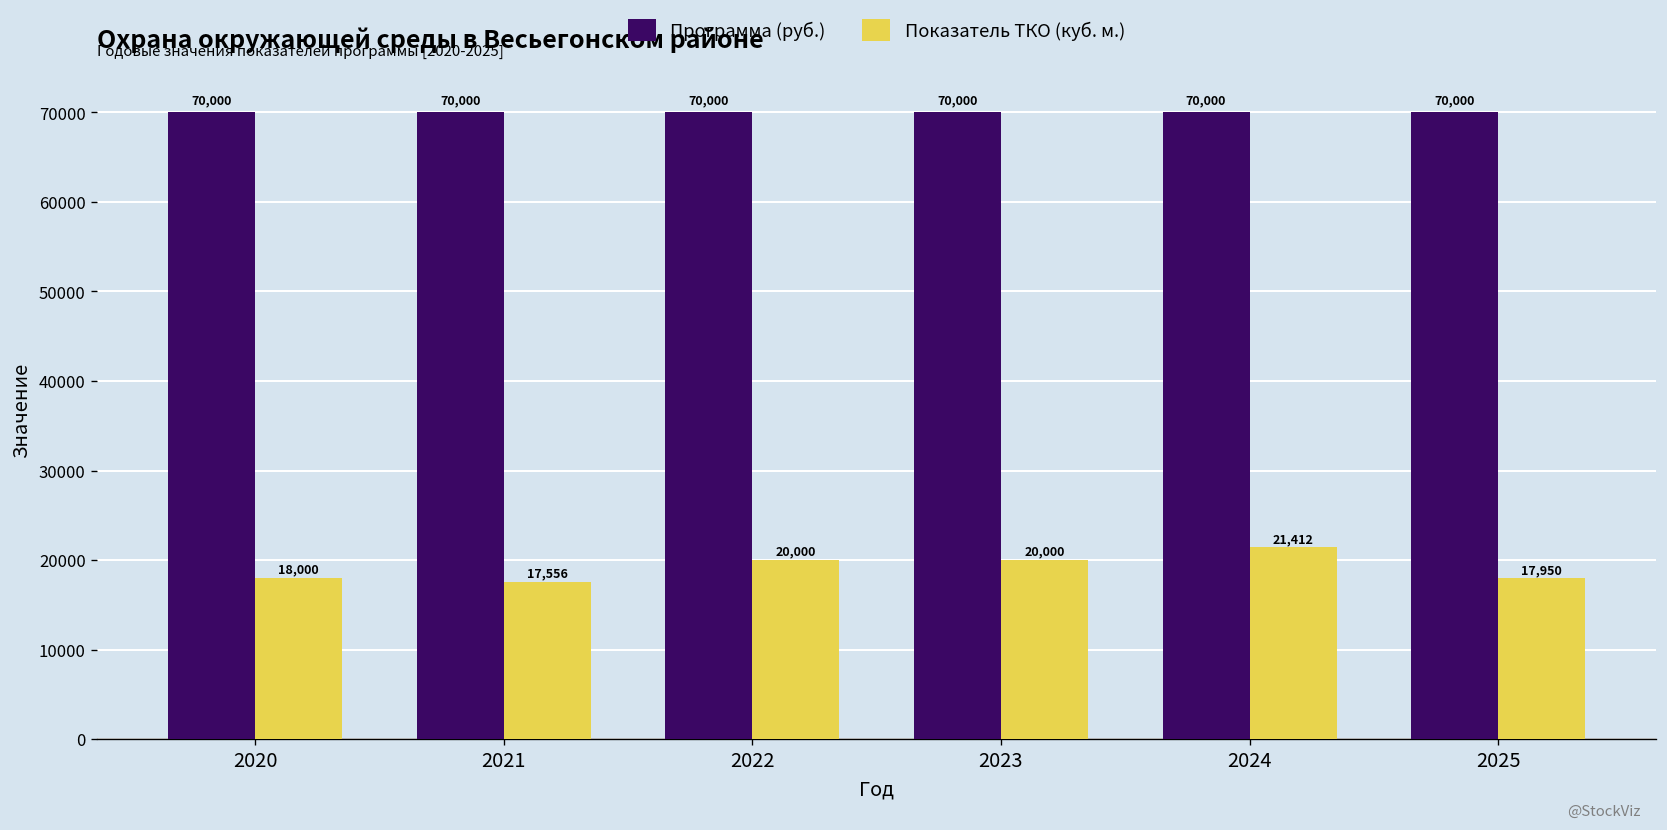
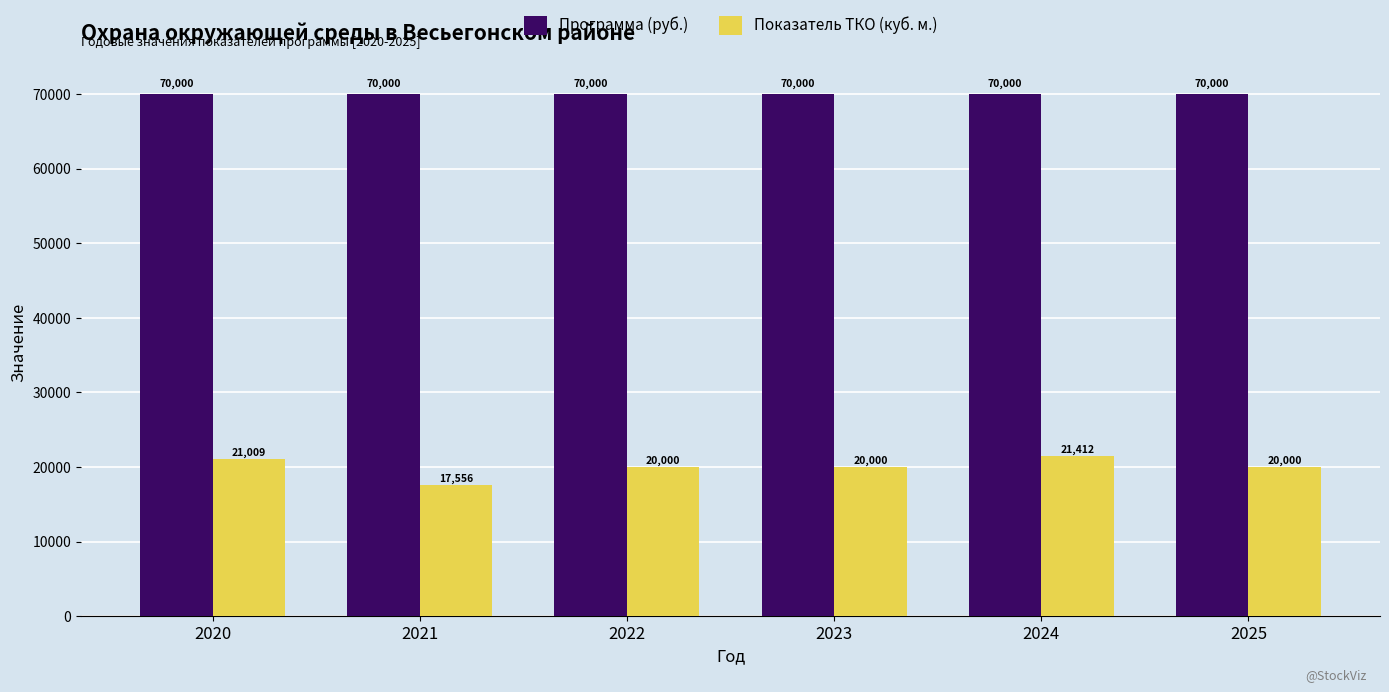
Показатель ТКО (куб. м.), 2020: 18,000 -> 21,009
Показатель ТКО (куб. м.), 2025: 17,950 -> 20,000
